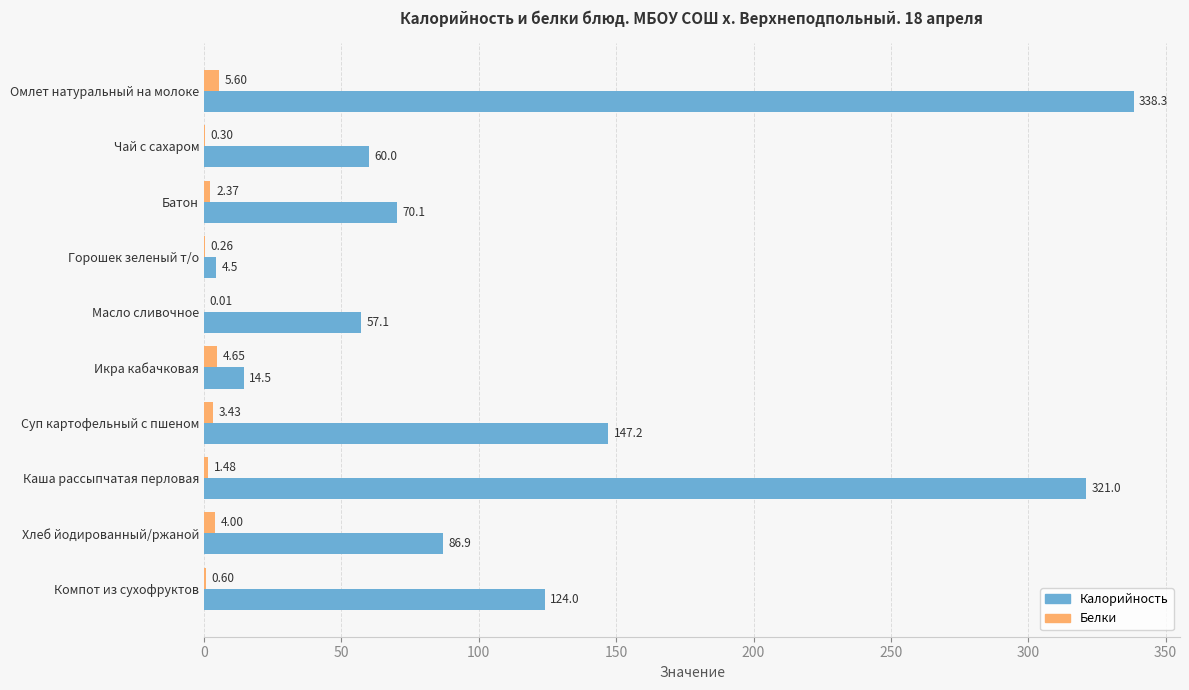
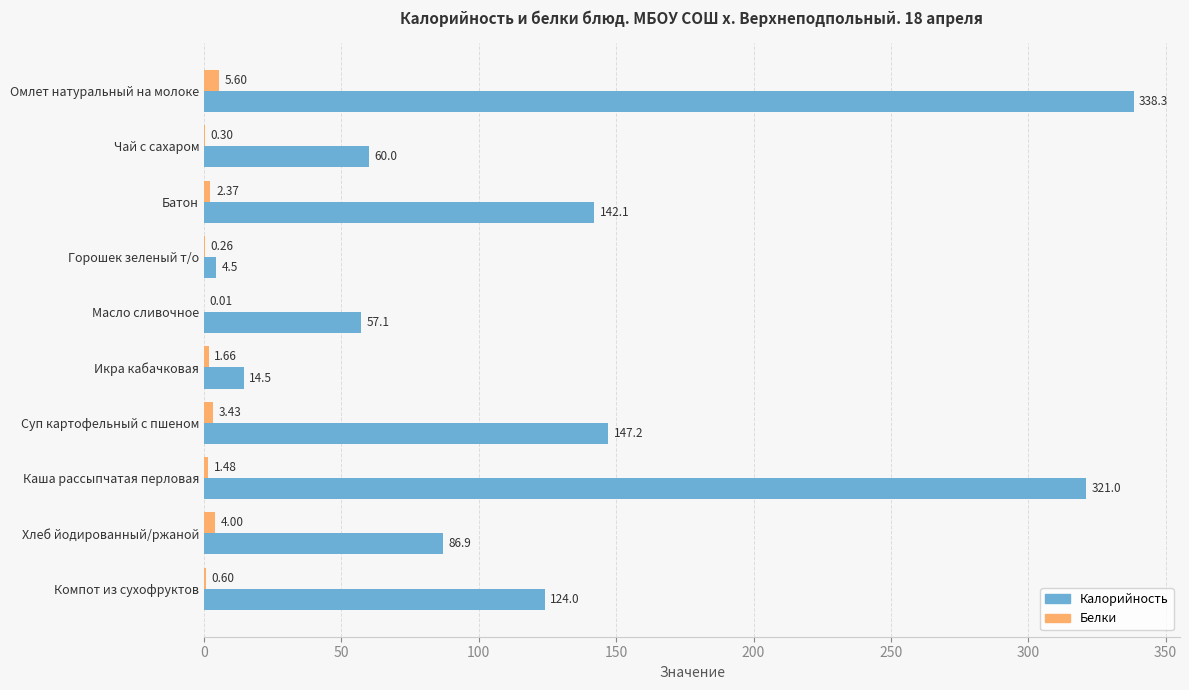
Калорийность, Батон: 70.1 -> 142.1
Белки, Икра кабачковая: 4.65 -> 1.66
